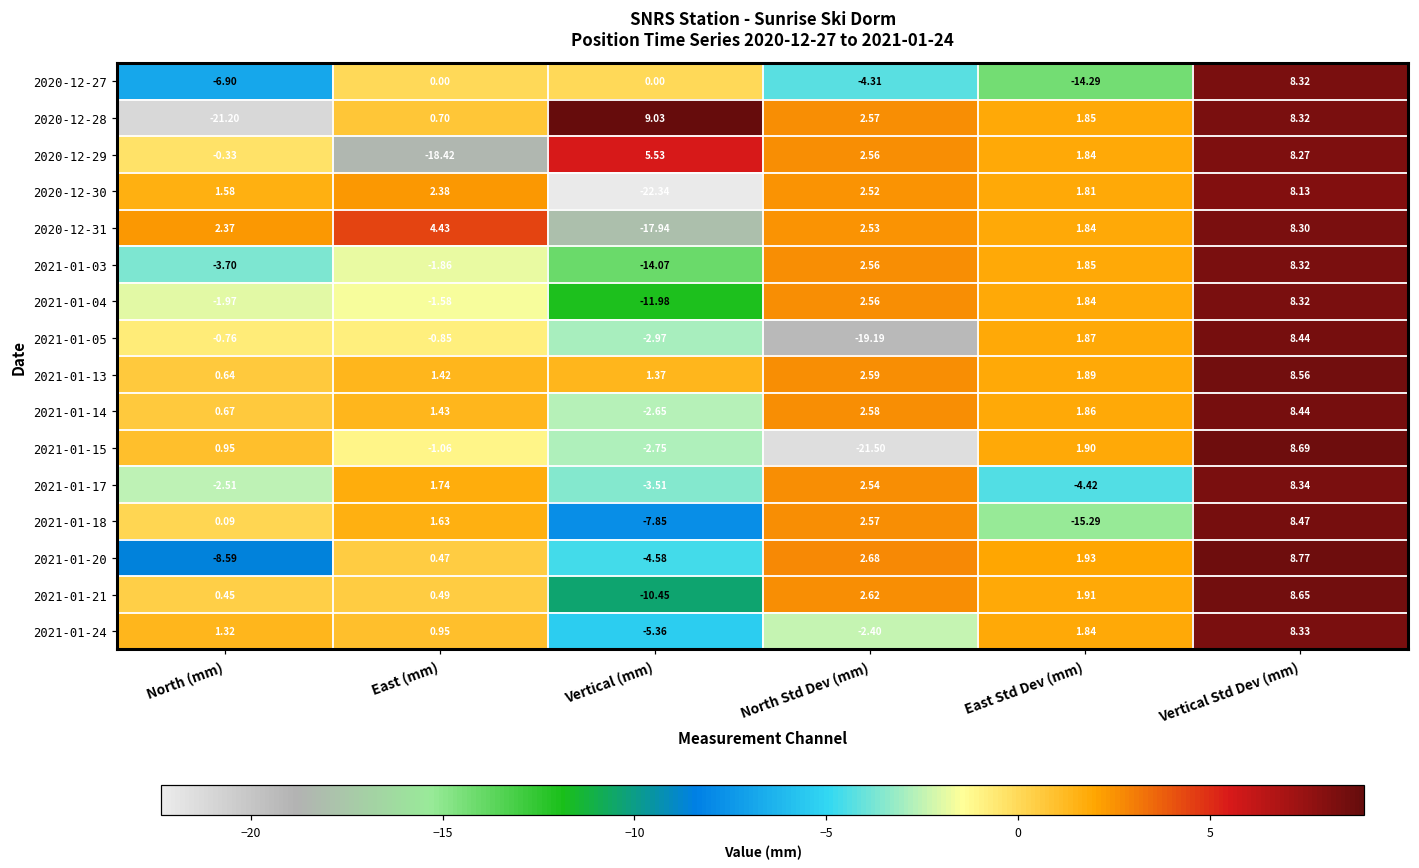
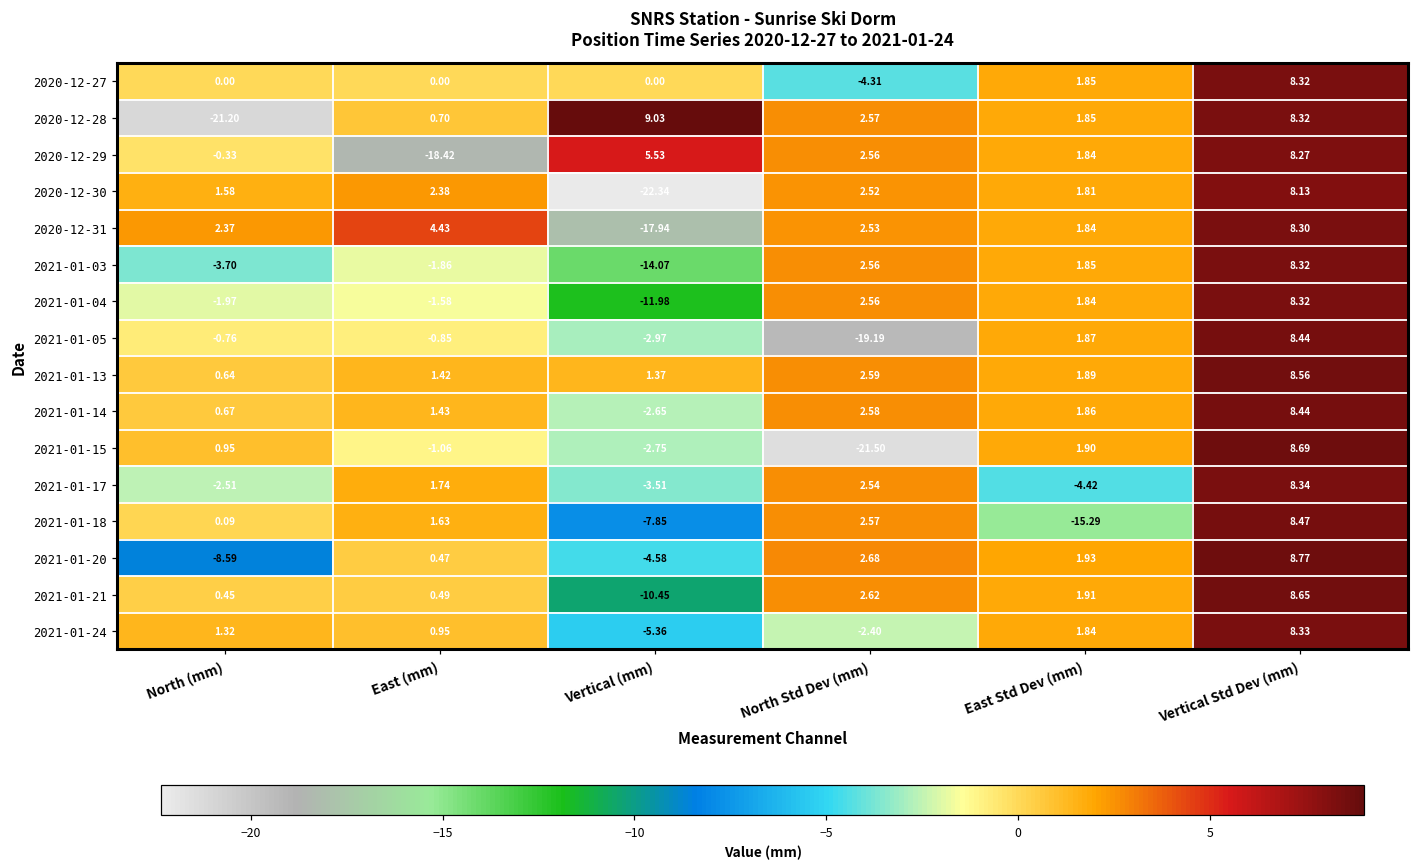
2020-12-27, North (mm): -6.90 -> 0.00
2020-12-27, East Std Dev (mm): -14.29 -> 1.85
